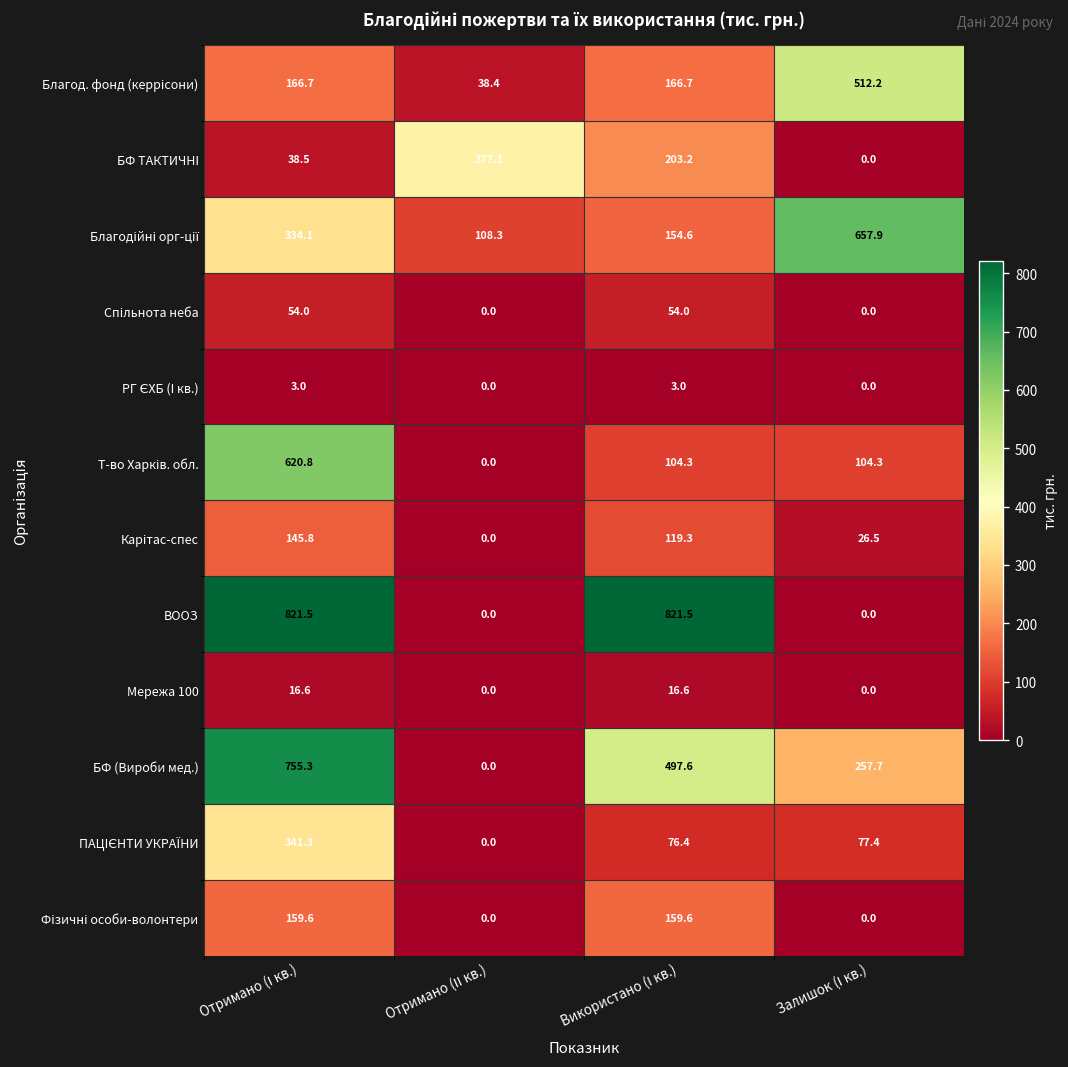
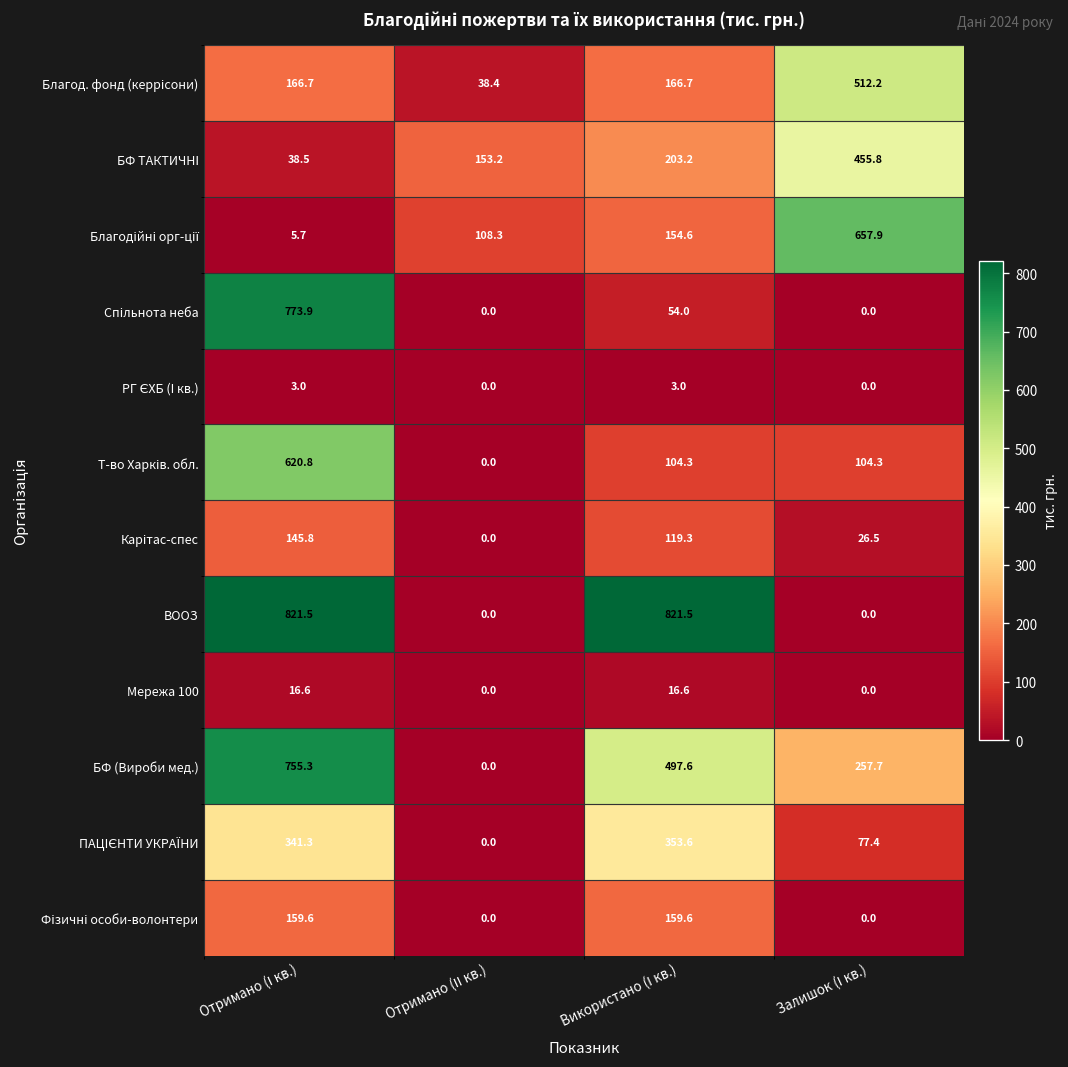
БФ ТАКТИЧНІ, Отримано (ІІ кв.): 377.1 -> 153.2
БФ ТАКТИЧНІ, Залишок (І кв.): 0.0 -> 455.8
Благодійні орг-ції, Отримано (І кв.): 334.1 -> 5.7
Спільнота неба, Отримано (І кв.): 54.0 -> 773.9
ПАЦІЄНТИ УКРАЇНИ, Використано (І кв.): 76.4 -> 353.6
